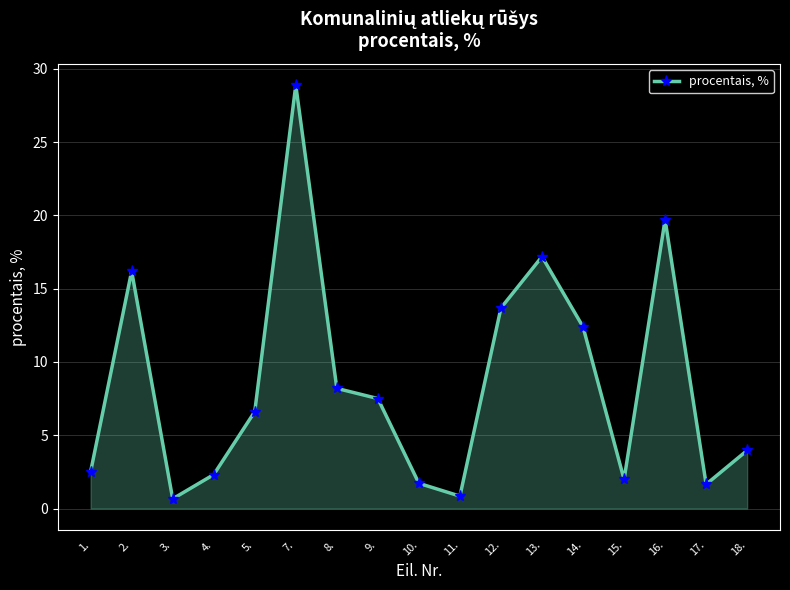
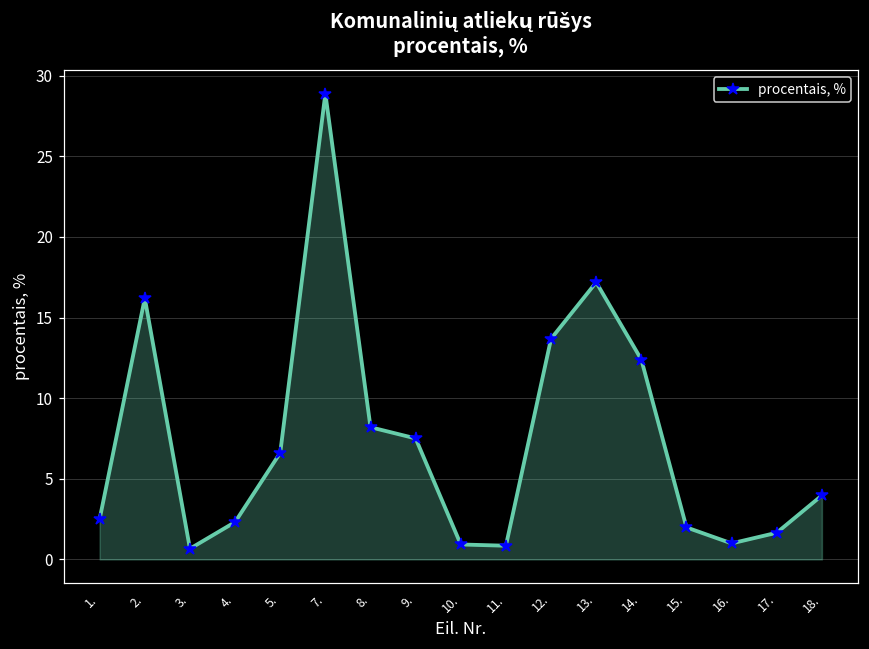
10.: 1.7 -> 0.9
16.: 19.7 -> 1.0
